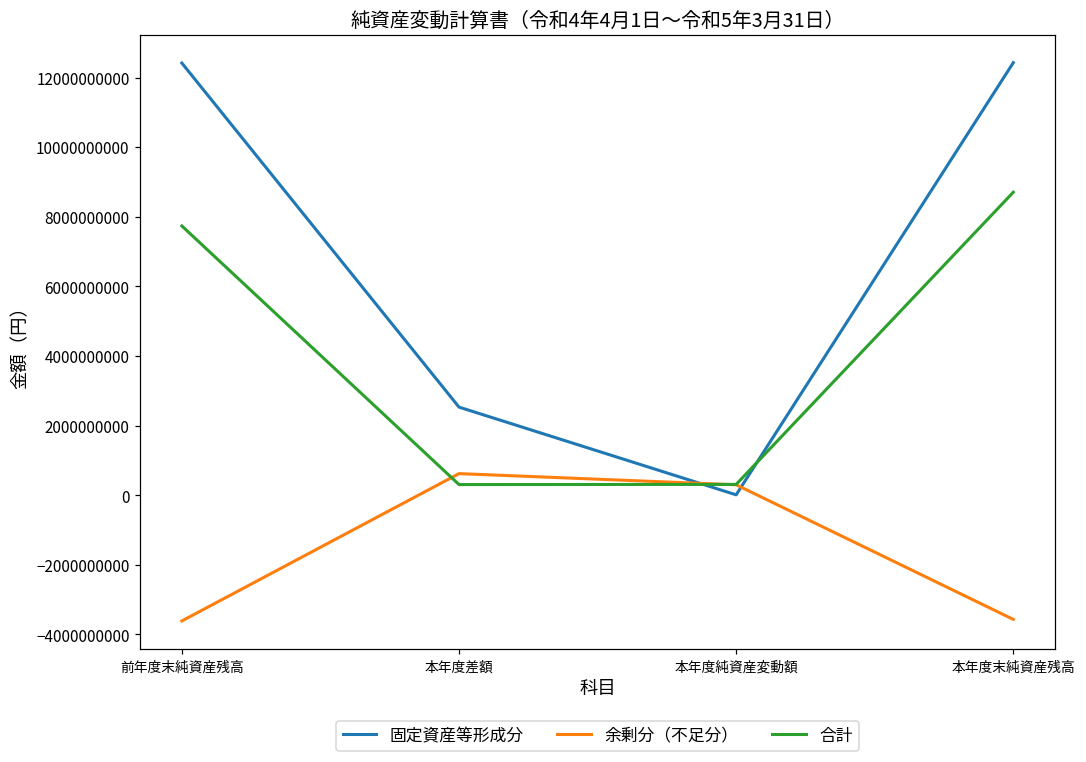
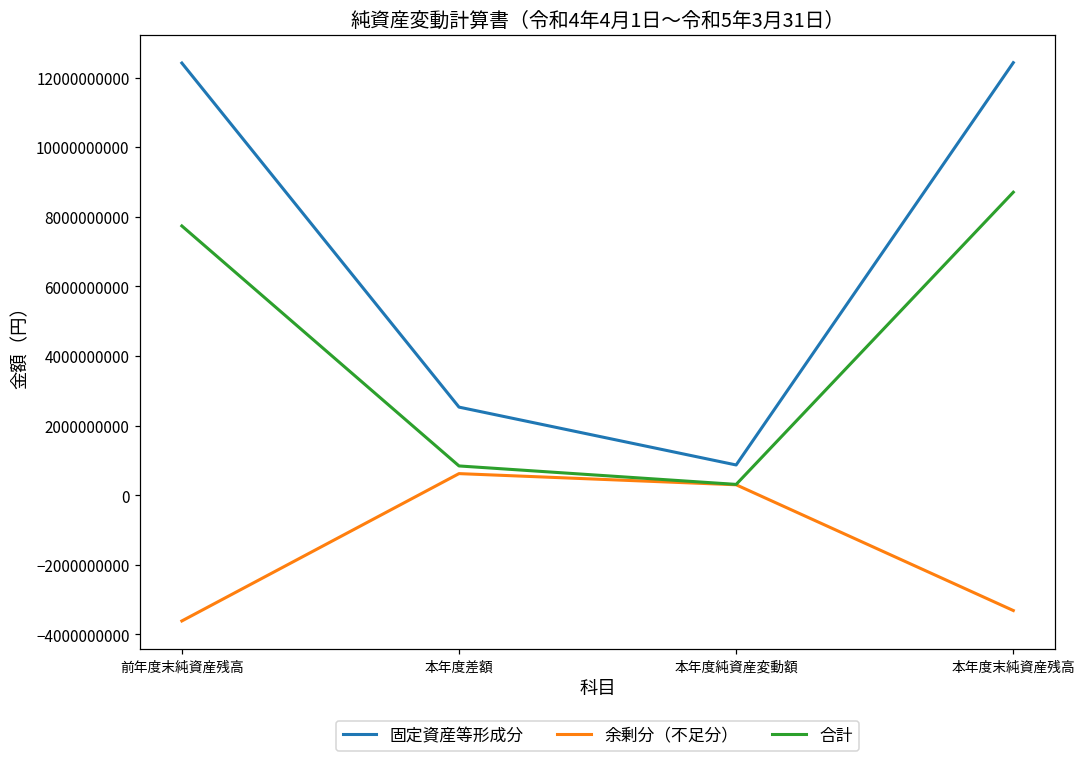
合計, 本年度差額: 300000000 -> 800000000
固定資産等形成分, 本年度純資産変動額: 0 -> 900000000
余剰分（不足分）, 本年度末純資産残高: -3600000000 -> -3300000000
